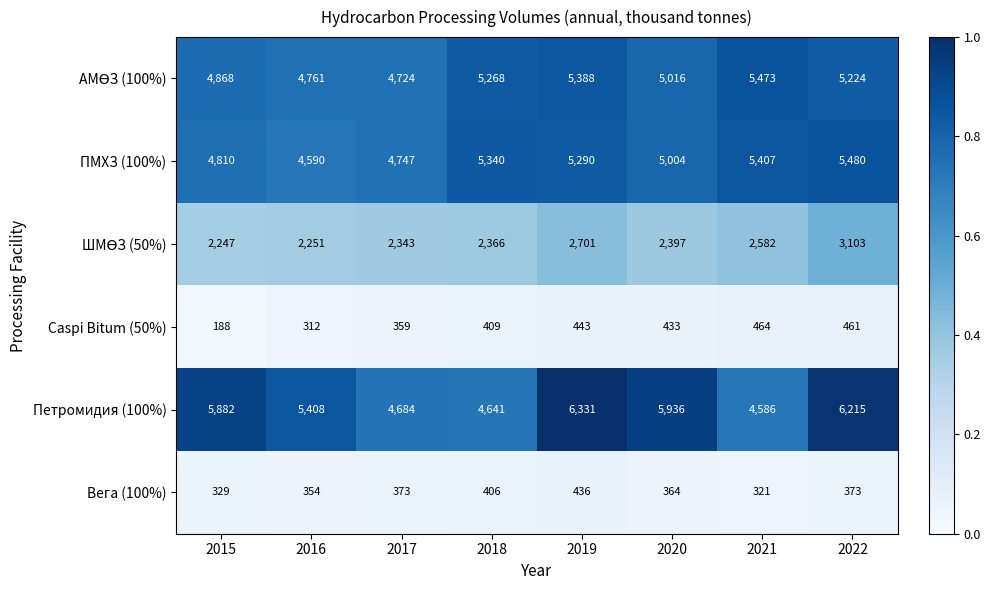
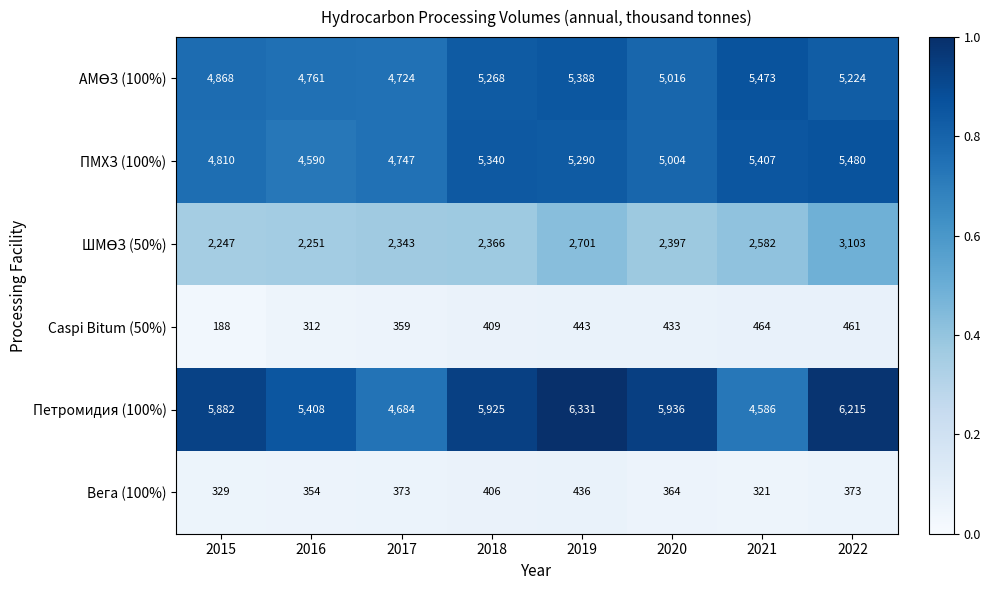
Петромидия (100%), 2018: 4,641 -> 5,925
